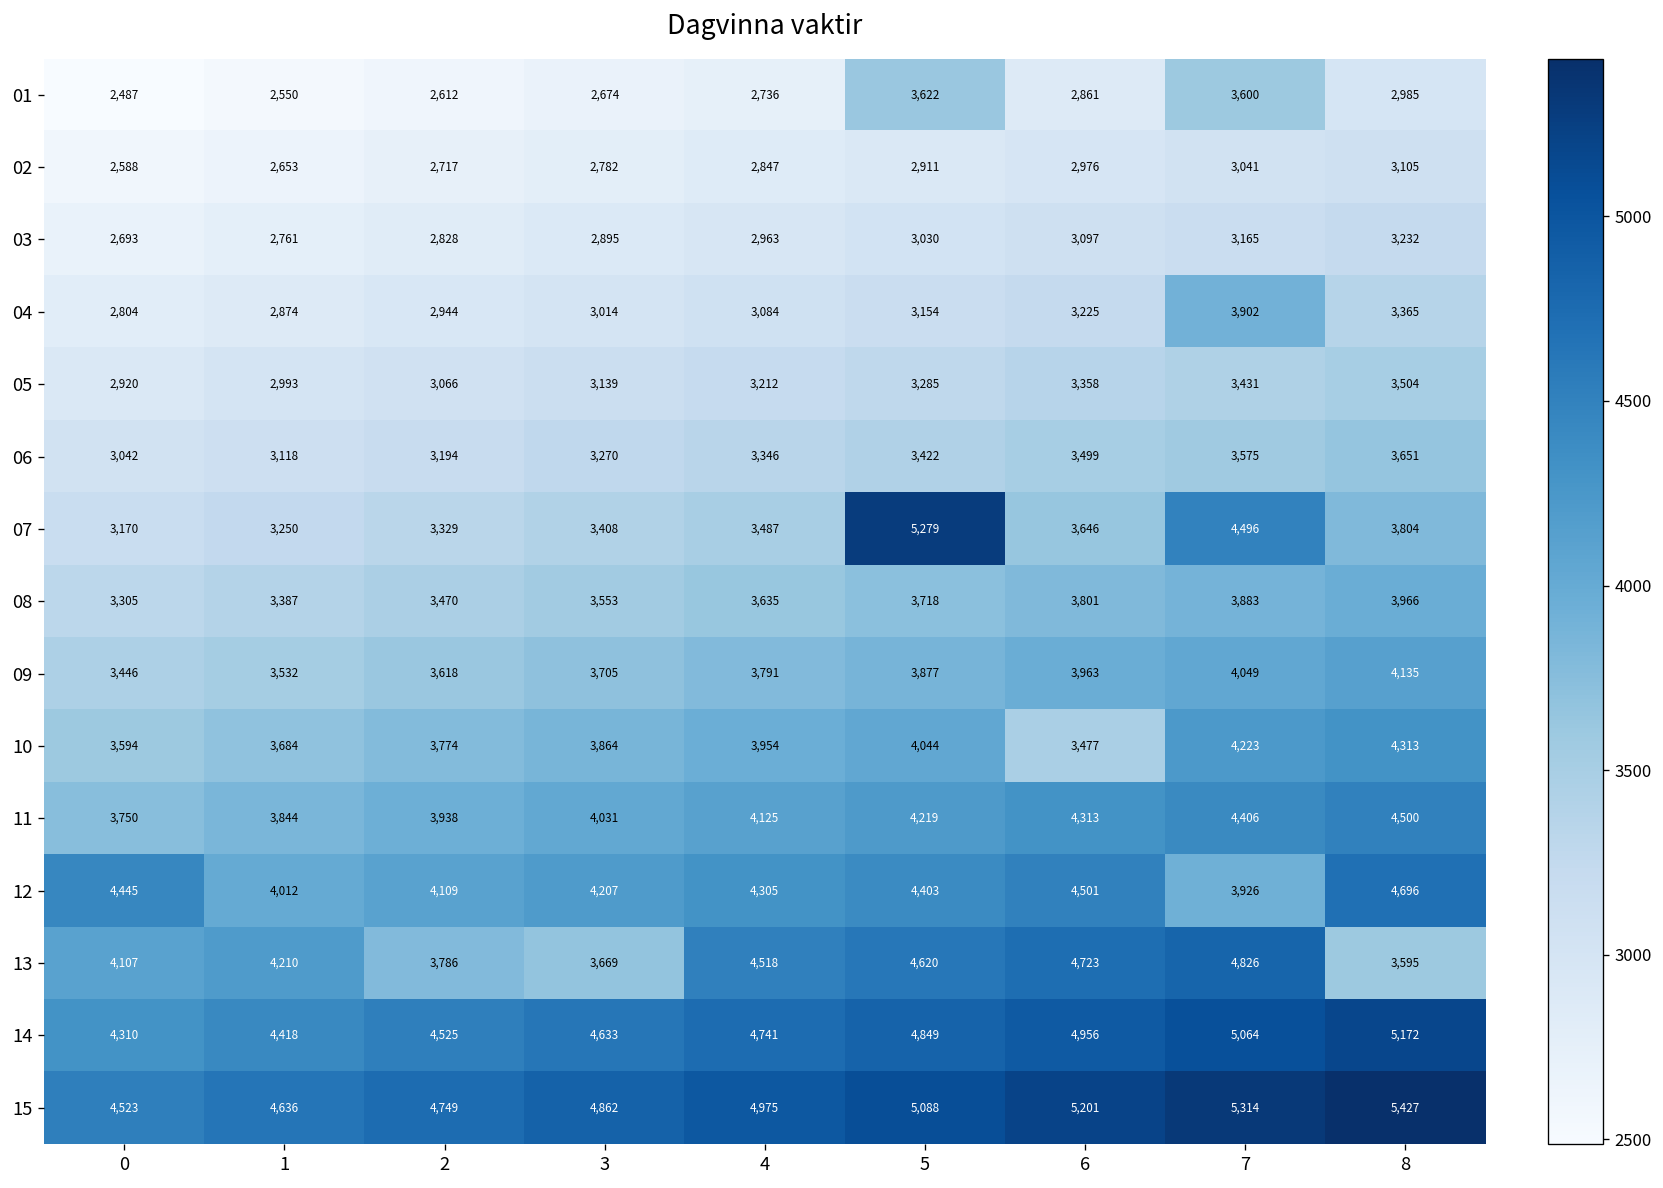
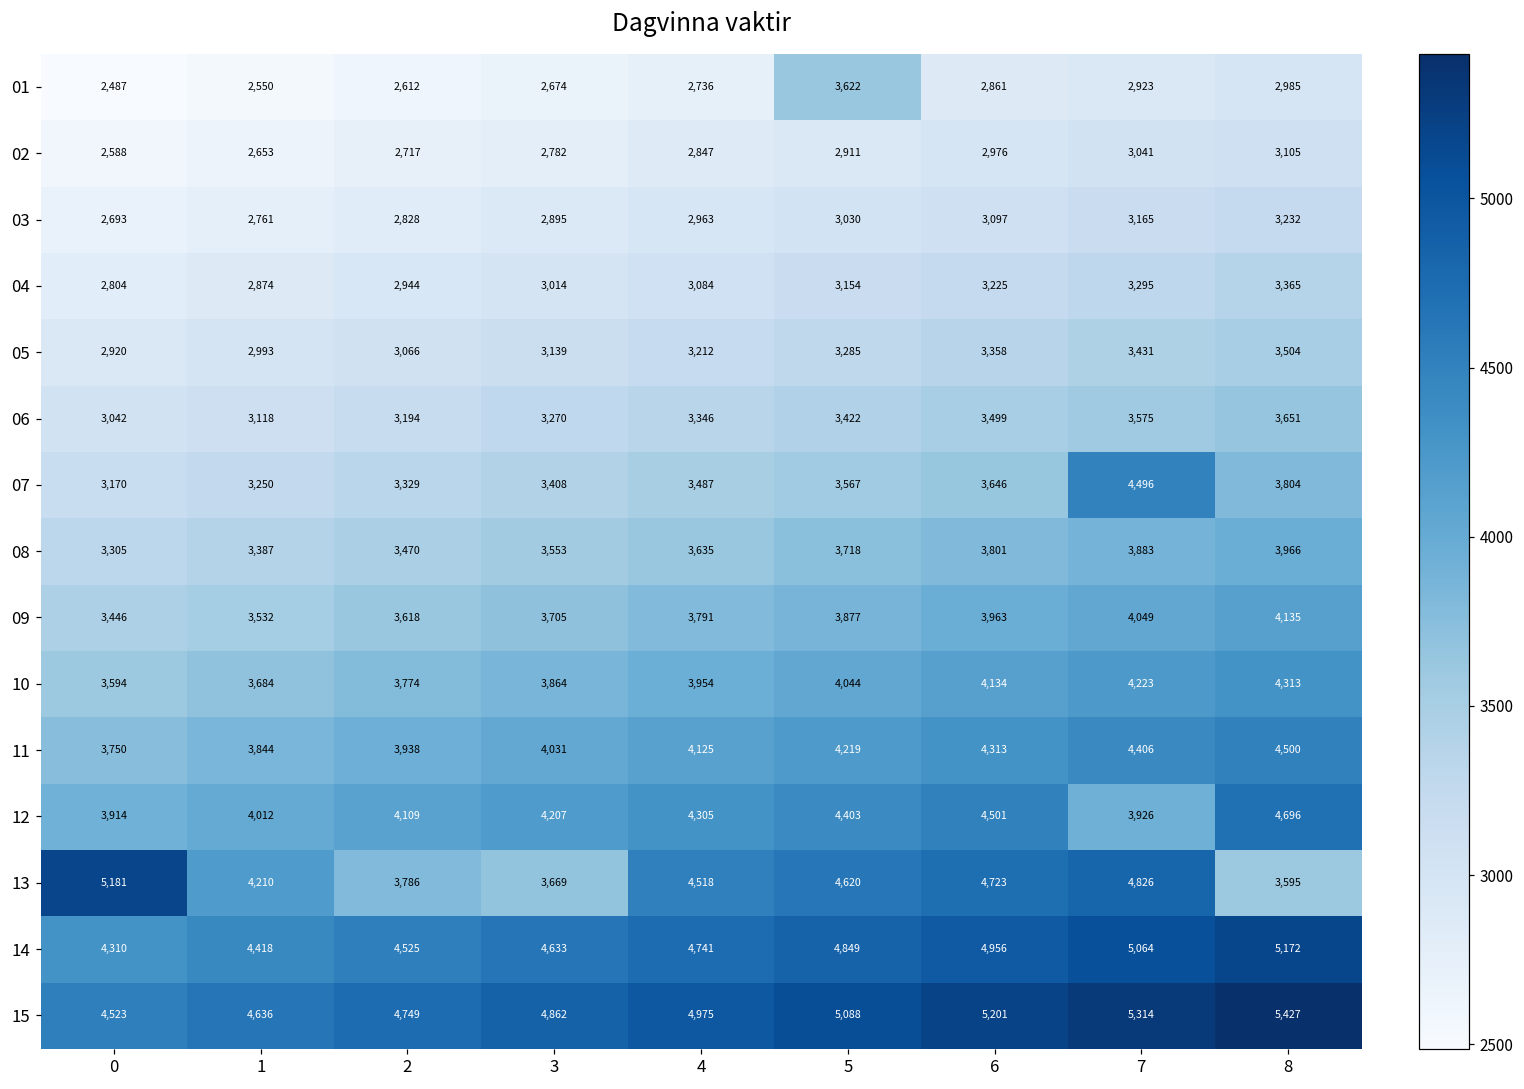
01, 7: 3,600 -> 2,923
04, 7: 3,902 -> 3,295
07, 5: 5,279 -> 3,567
10, 6: 3,477 -> 4,134
12, 0: 4,445 -> 3,914
13, 0: 4,107 -> 5,181
